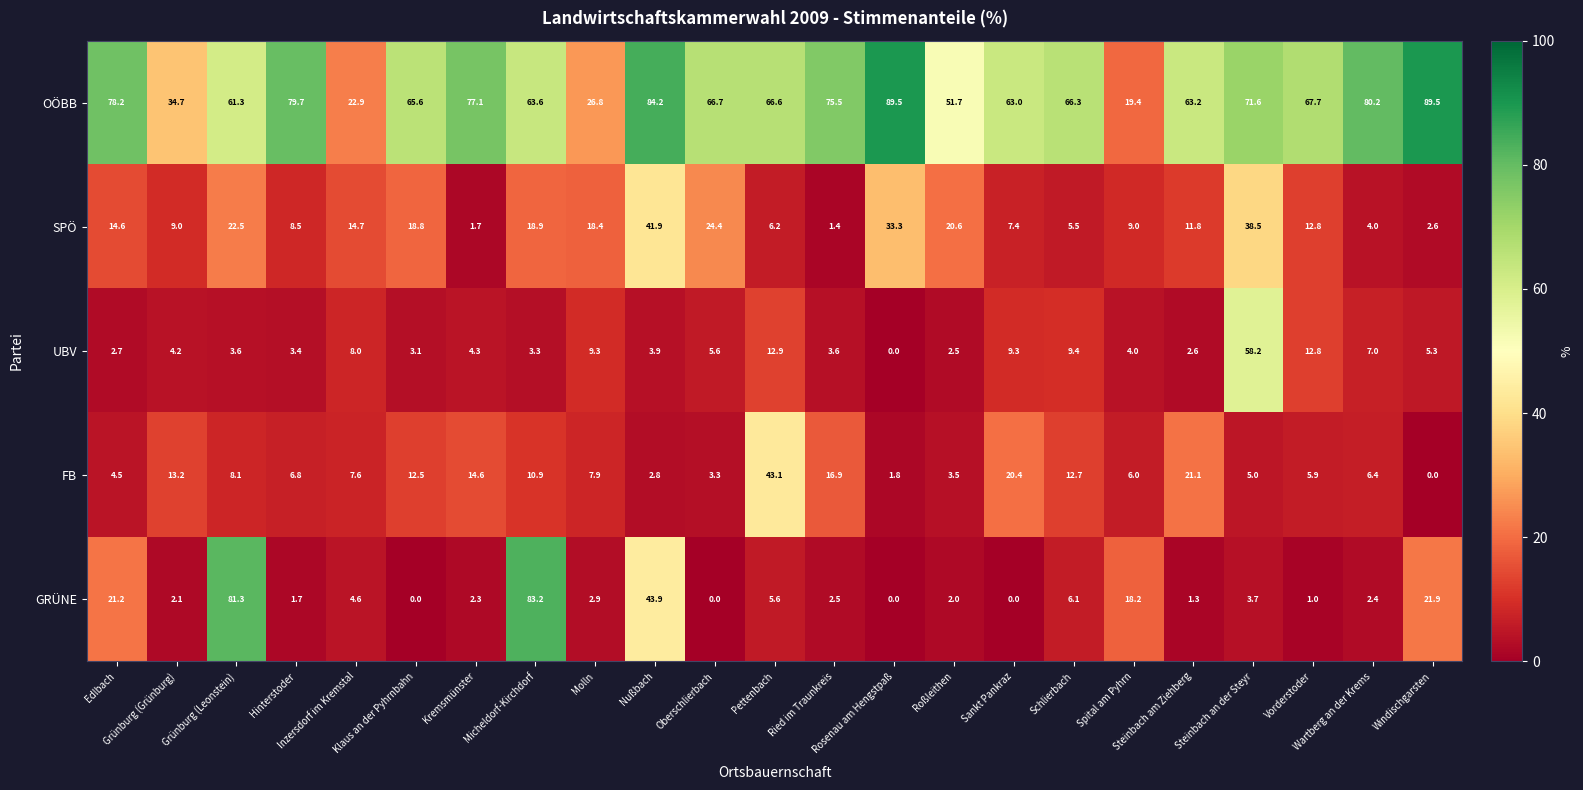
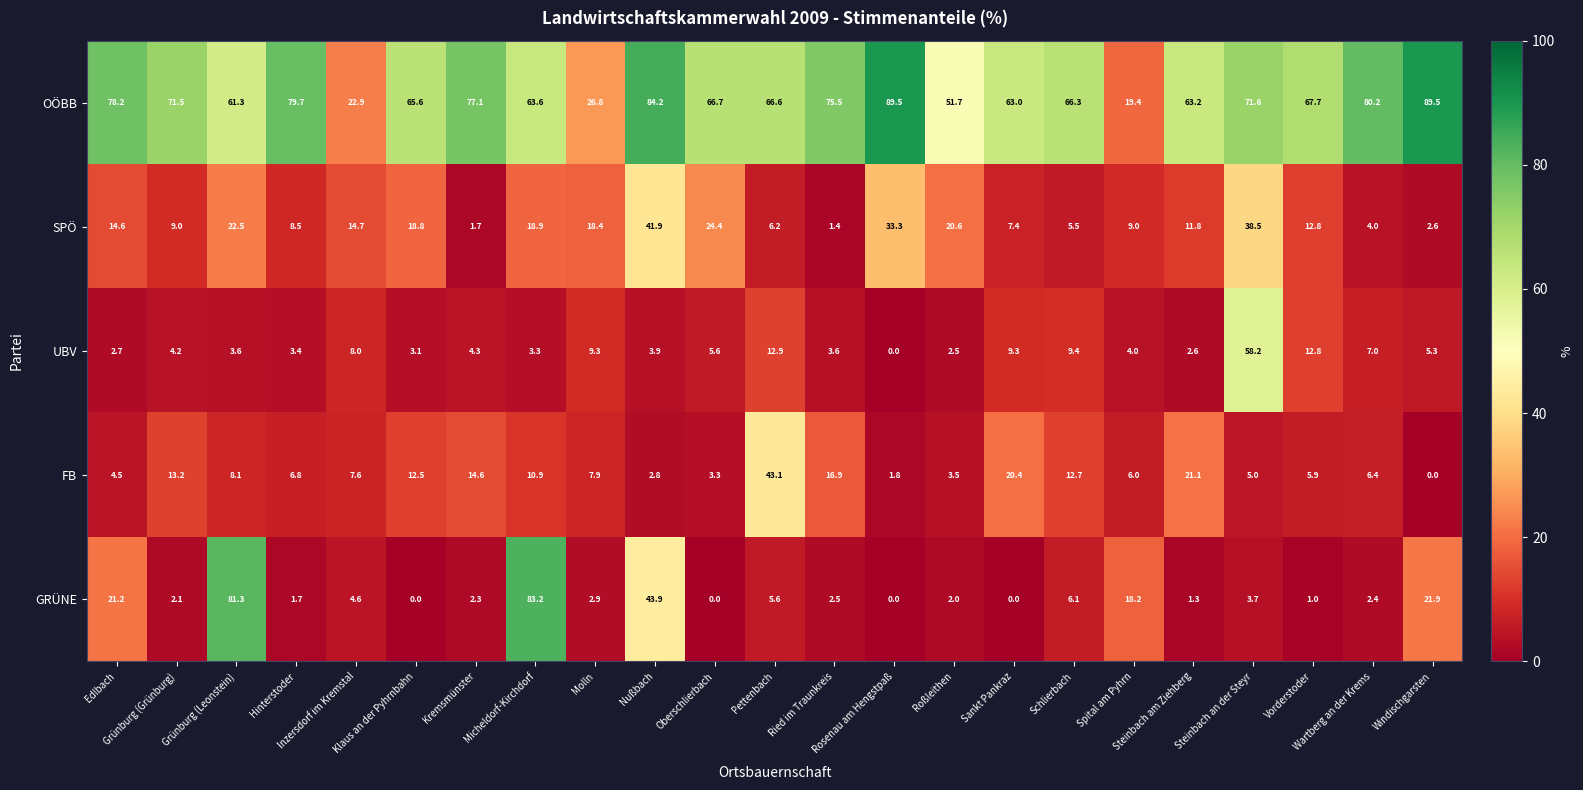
OÖBB, Grünburg (Grünburg): 34.7 -> 71.5
